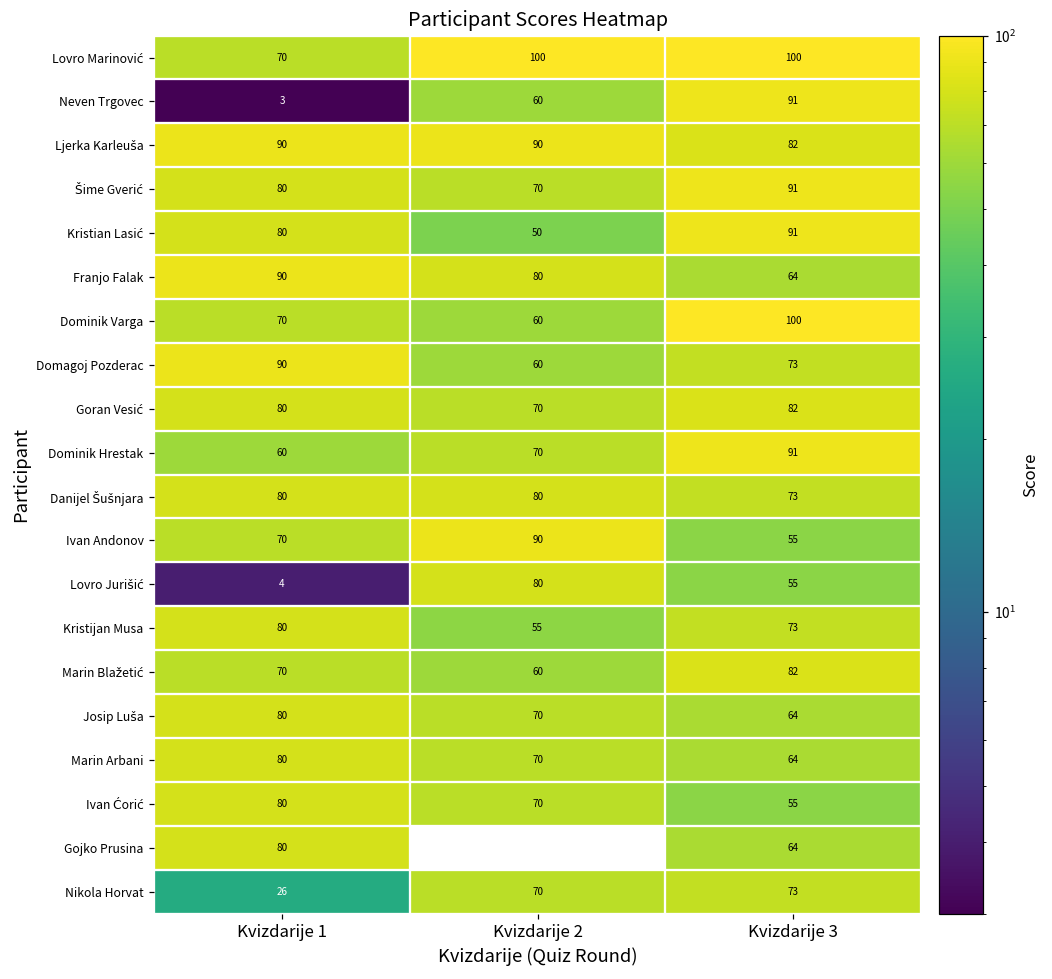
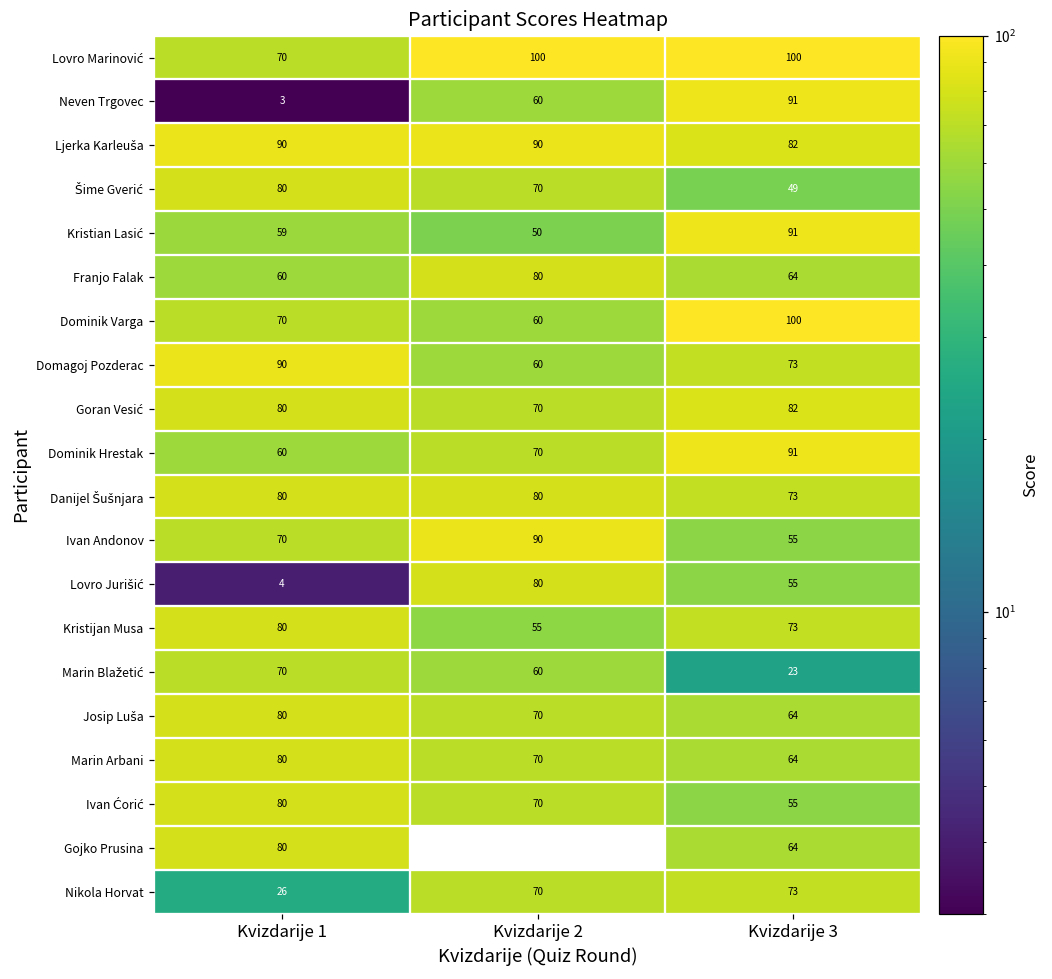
Šime Gverić, Kvizdarije 3: 91 -> 49
Kristian Lasić, Kvizdarije 1: 80 -> 59
Franjo Falak, Kvizdarije 1: 90 -> 60
Marin Blažetić, Kvizdarije 3: 82 -> 23
